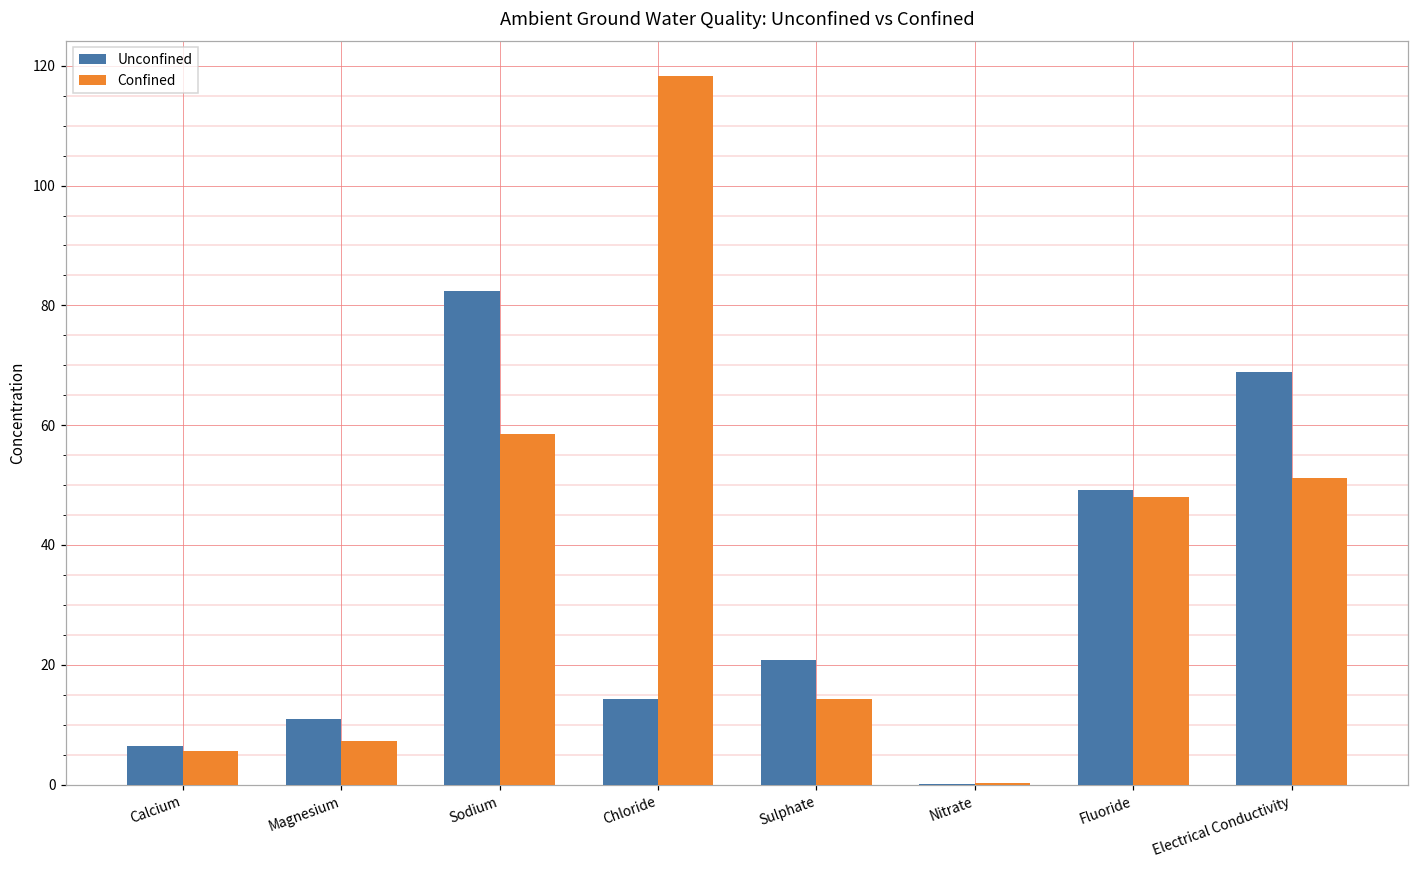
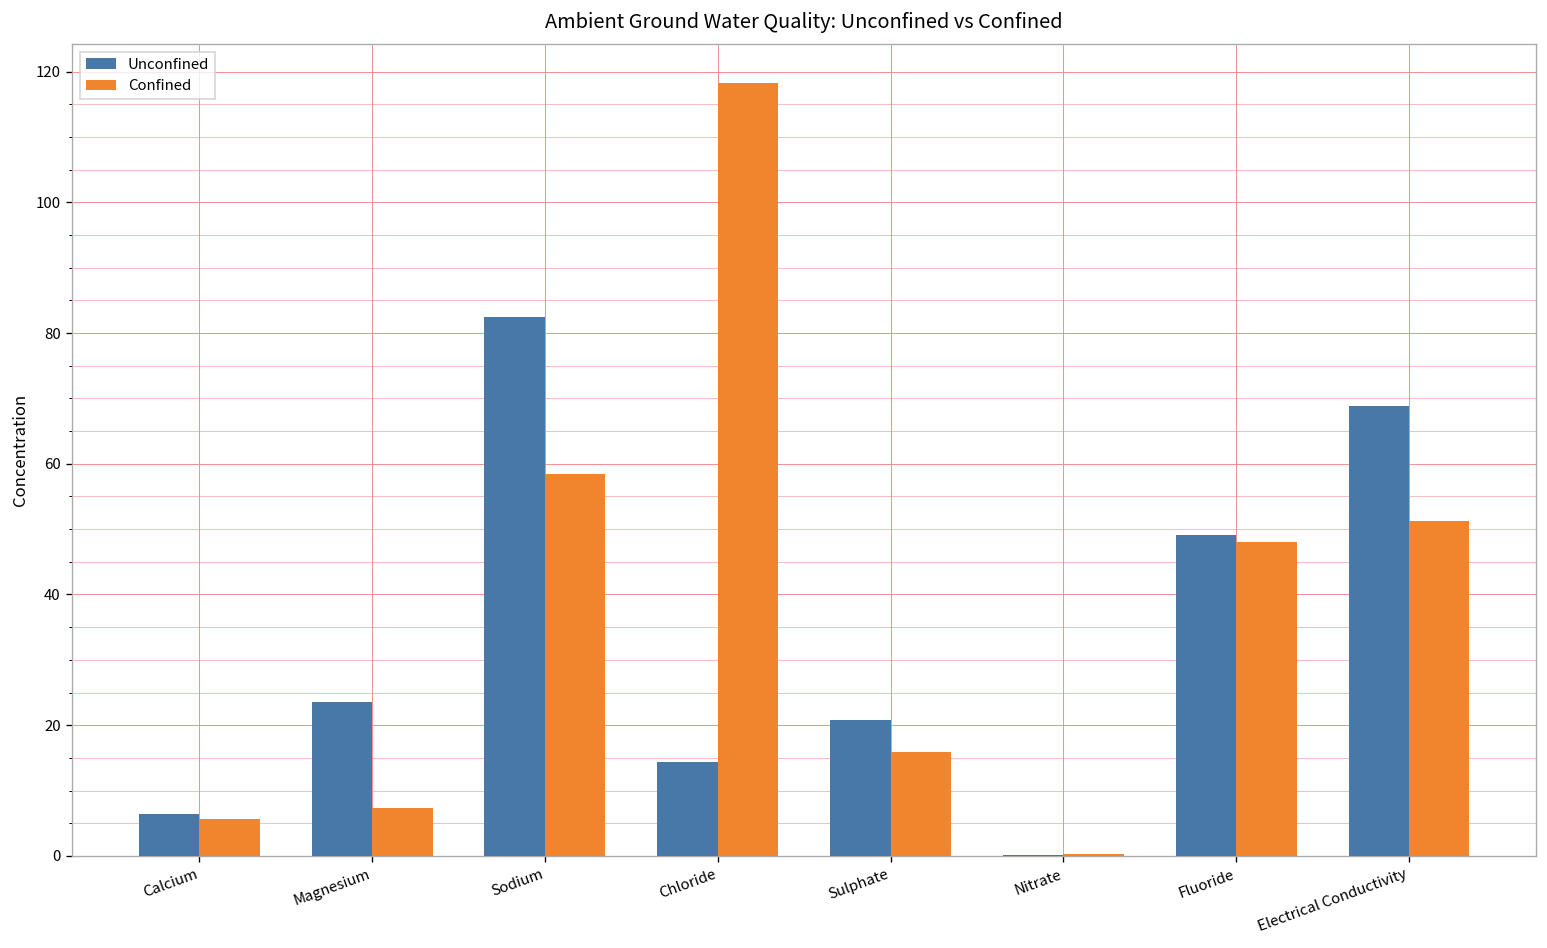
Unconfined, Magnesium: 11 -> 24
Confined, Sulphate: 14 -> 16
